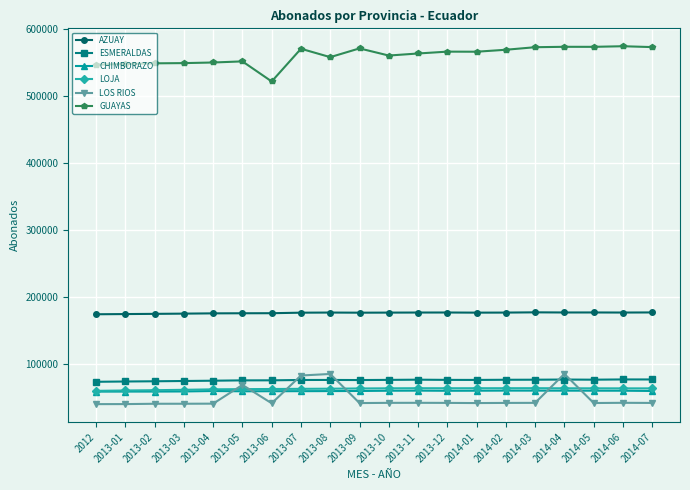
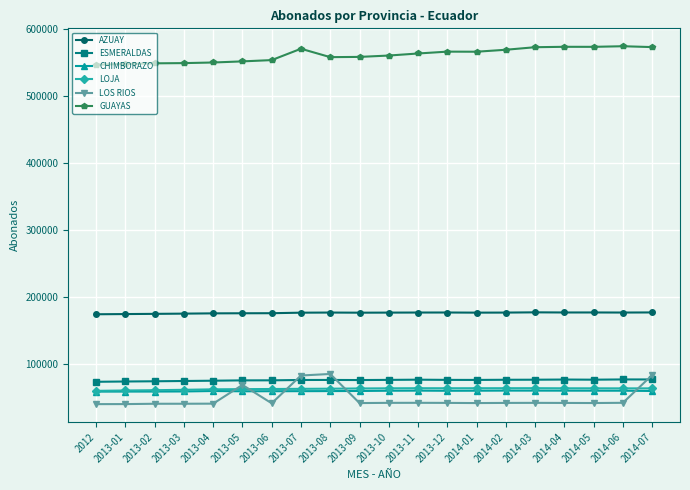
GUAYAS, 2013-06: 520000 -> 550000
GUAYAS, 2013-09: 570000 -> 560000
LOS RIOS, 2014-04: 90000 -> 40000
LOS RIOS, 2014-07: 40000 -> 80000
